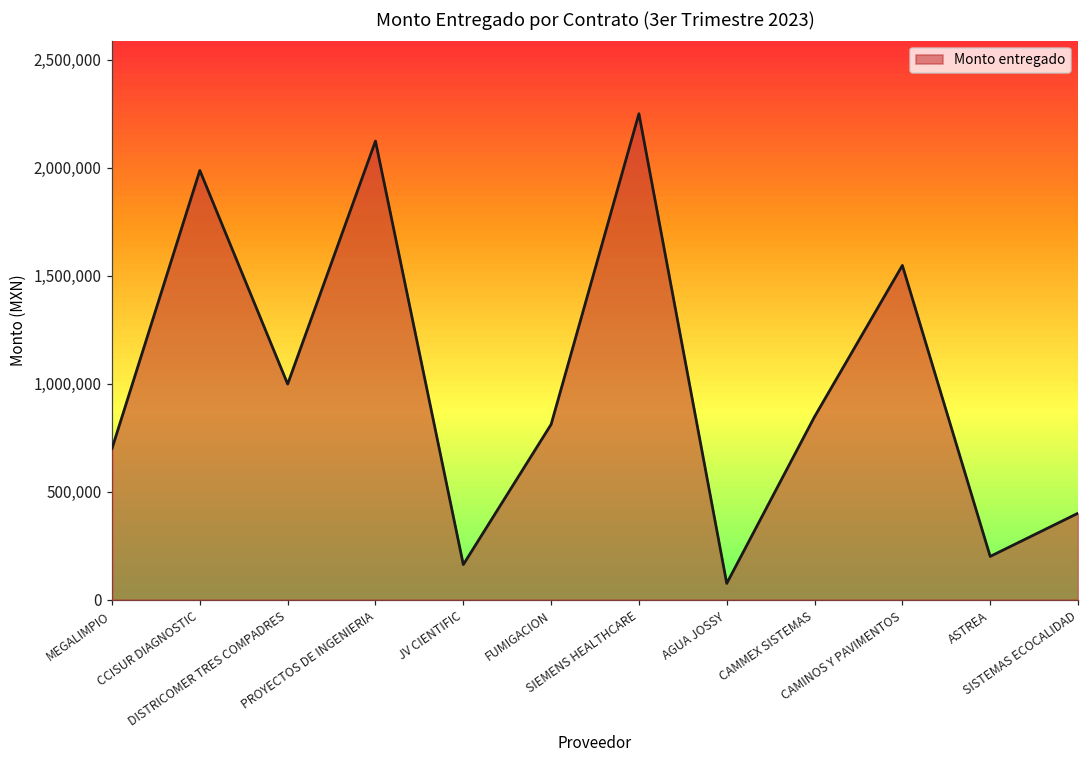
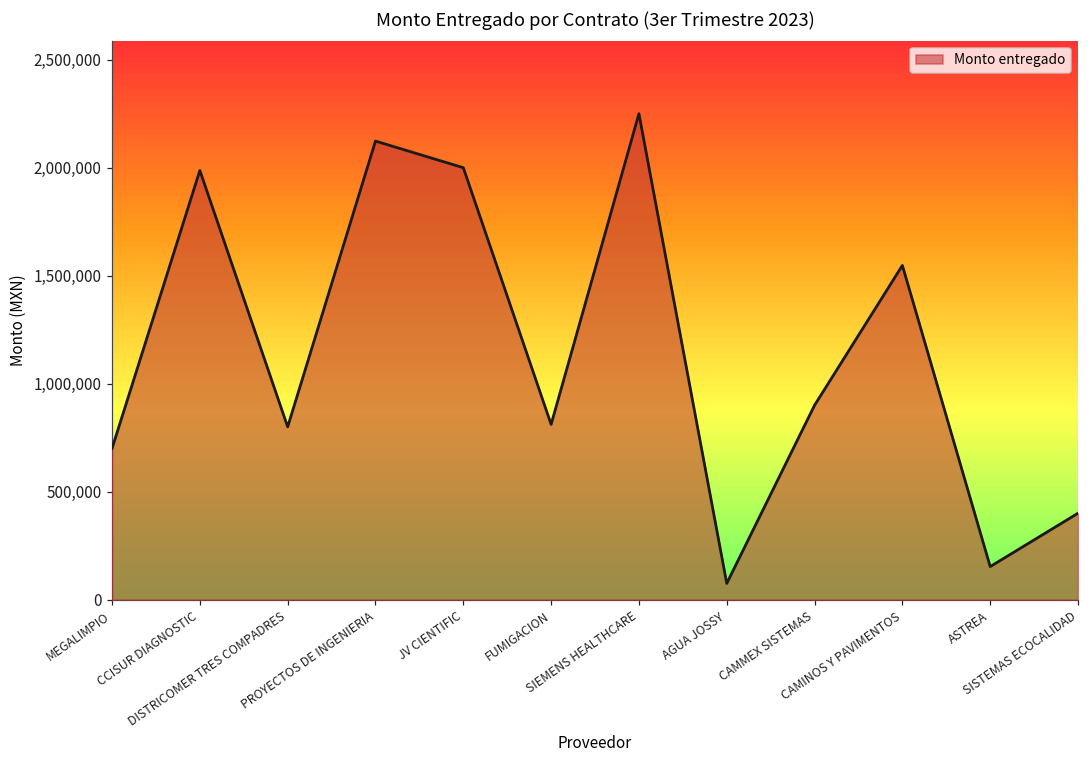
DISTRICOMER TRES COMPADRES: 1,000,000 -> 800,000
JV CIENTIFIC: 160,000 -> 2,000,000
CAMMEX SISTEMAS: 850,000 -> 900,000
ASTREA: 200,000 -> 150,000
